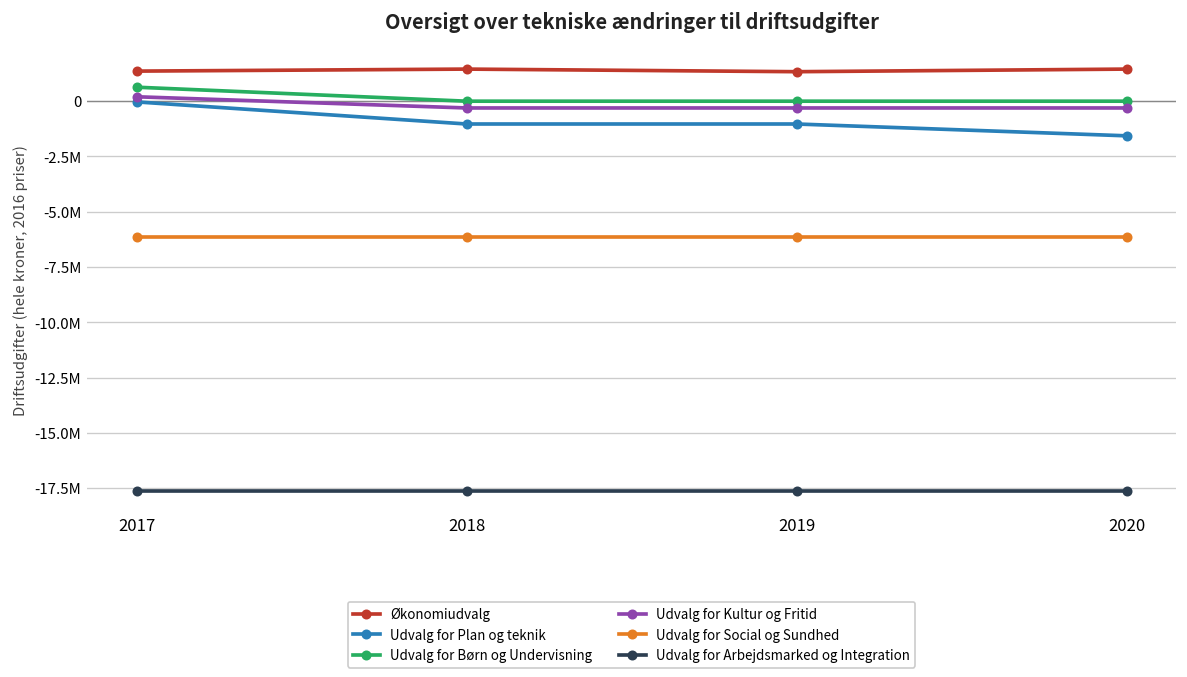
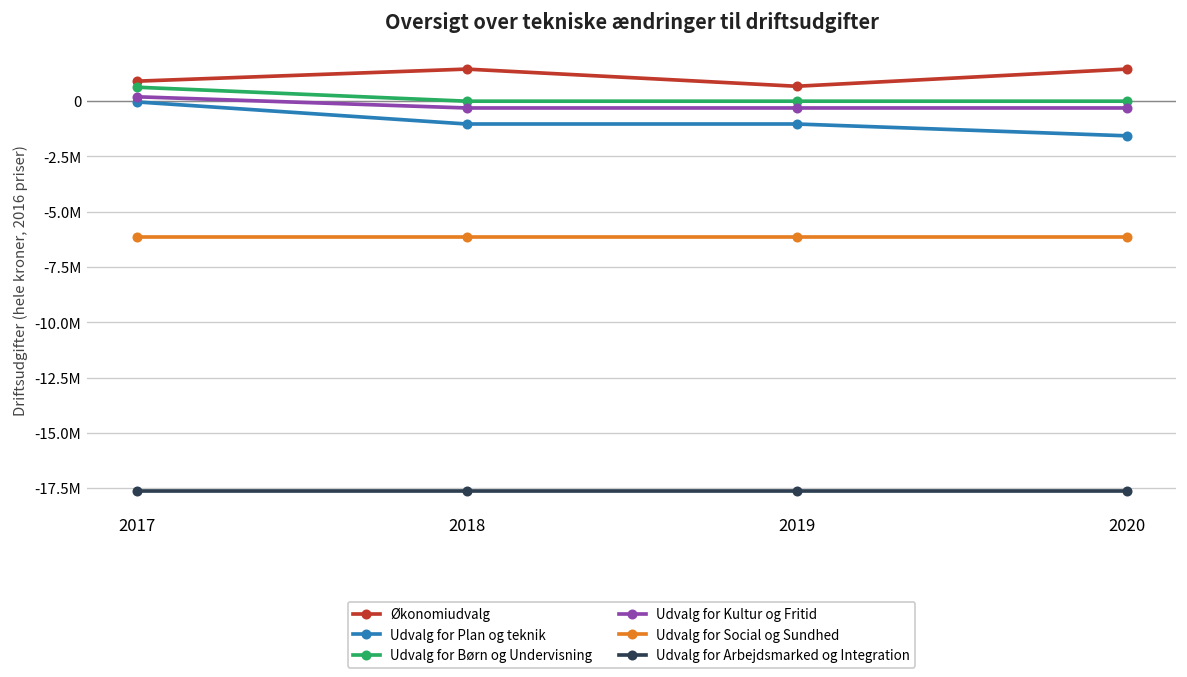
Økonomiudvalg, 2017: 1400000 -> 900000
Økonomiudvalg, 2019: 1300000 -> 700000
